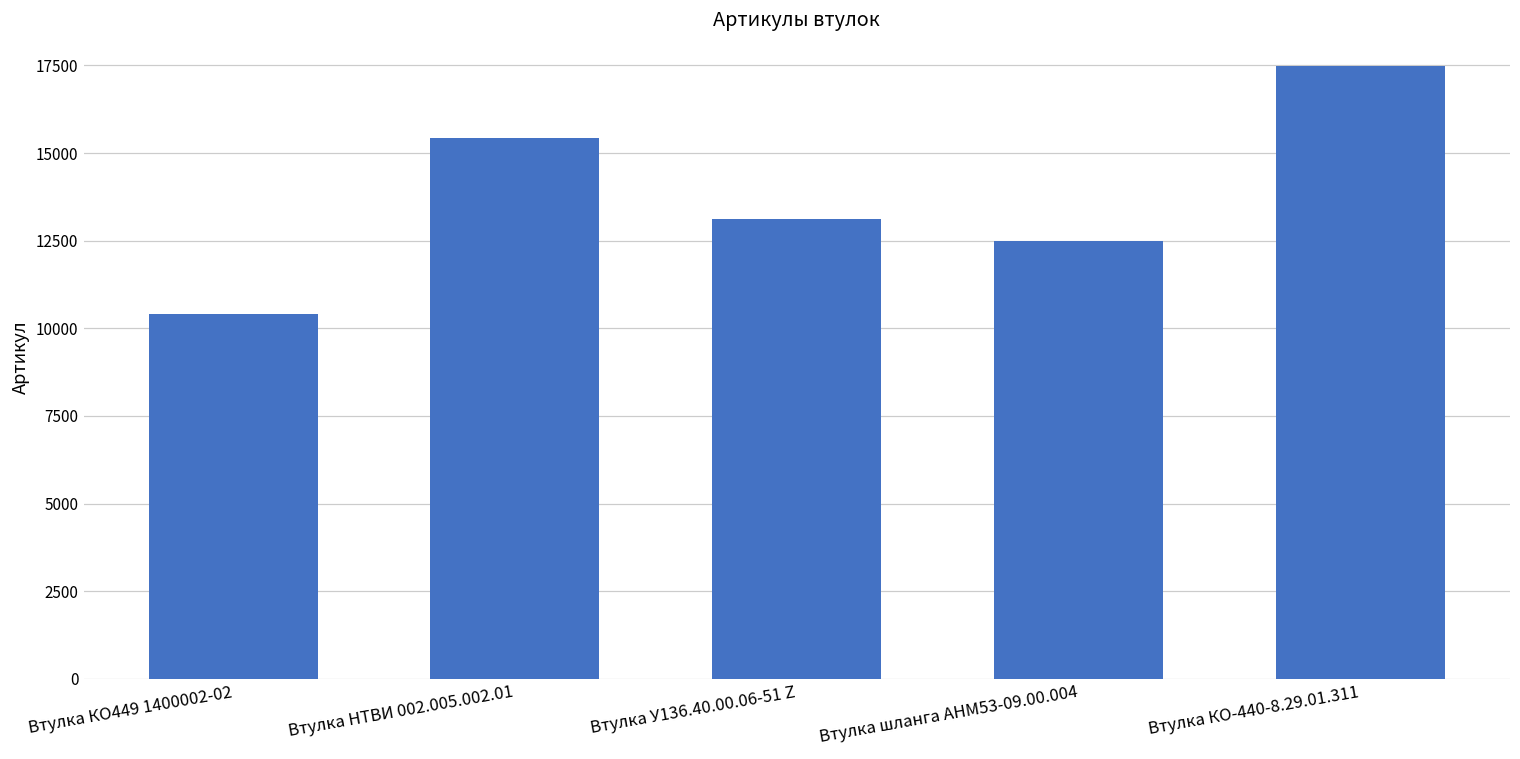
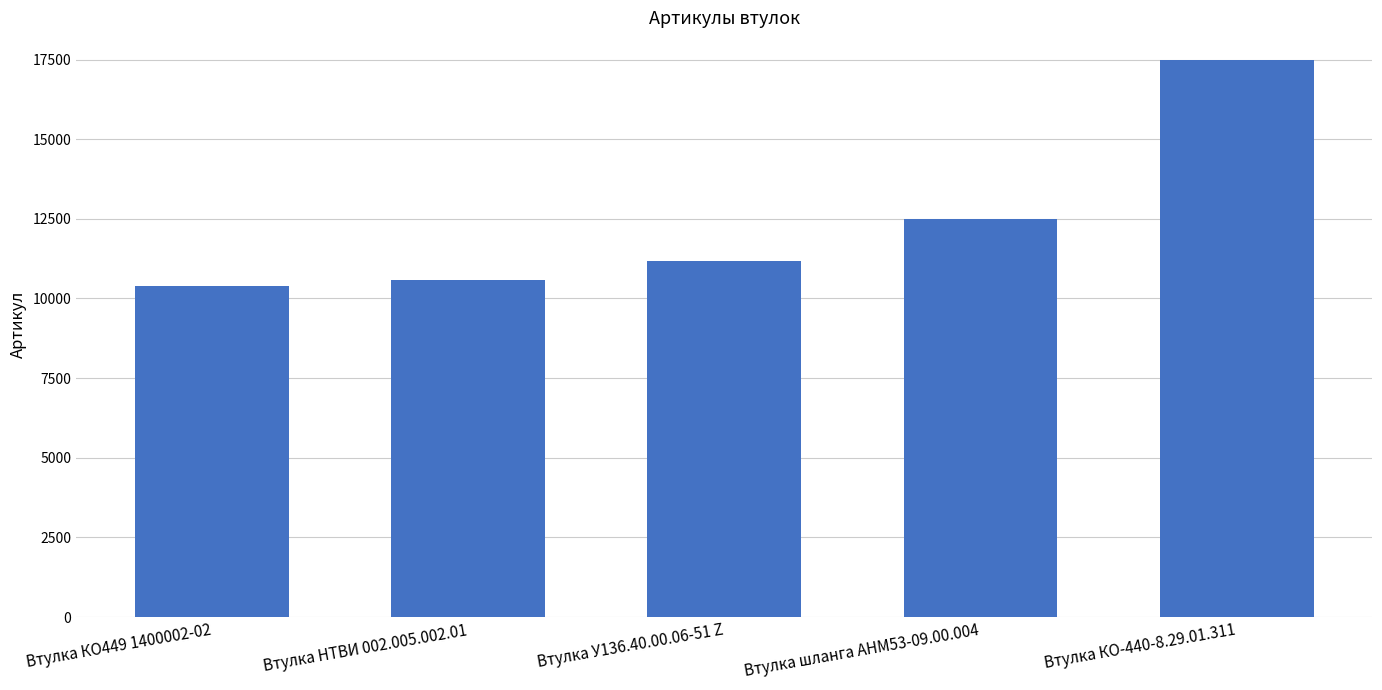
Втулка НТВИ 002.005.002.01: 15400 -> 10600
Втулка У136.40.00.06-51 Z: 13100 -> 11200
